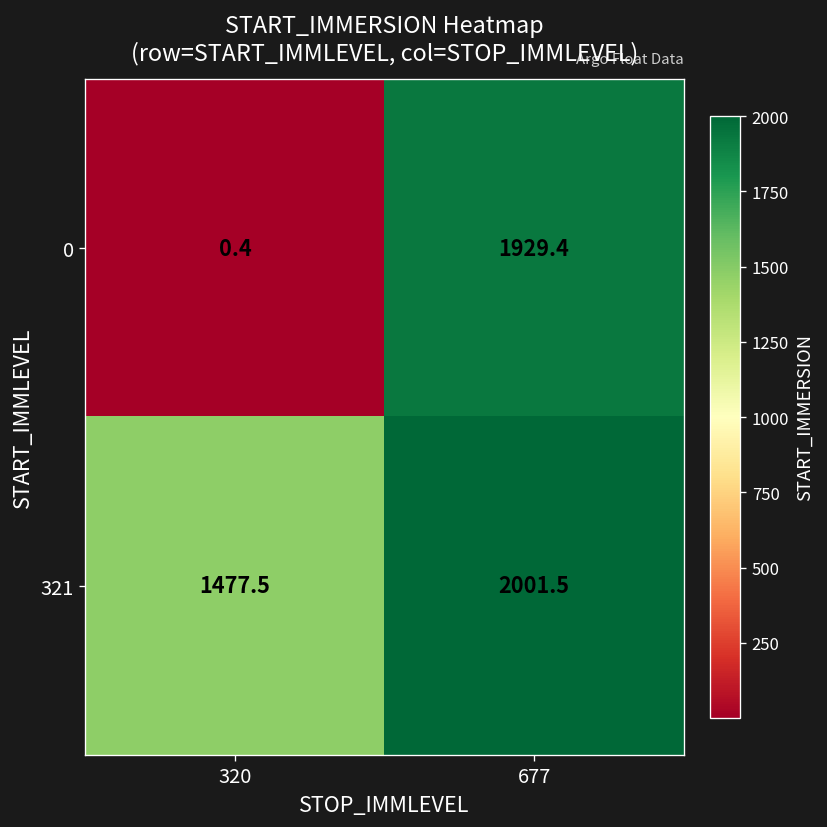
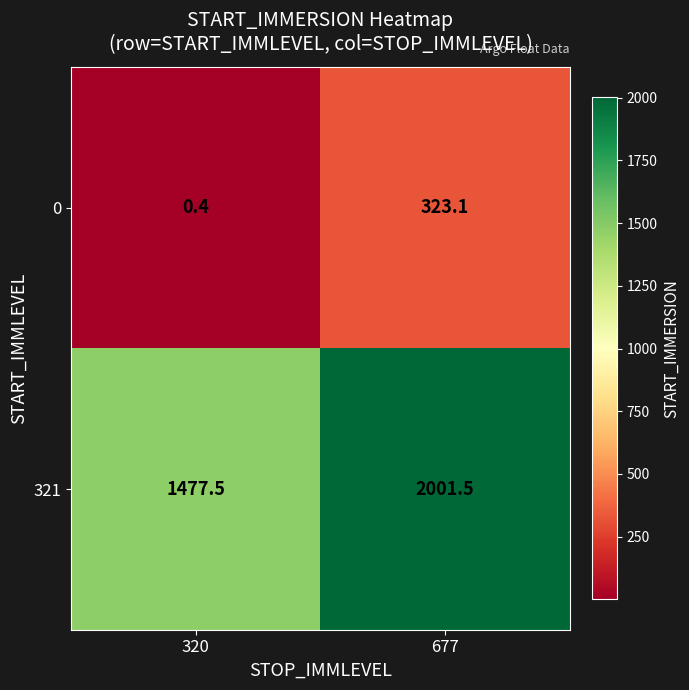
0, 677: 1929.4 -> 323.1
